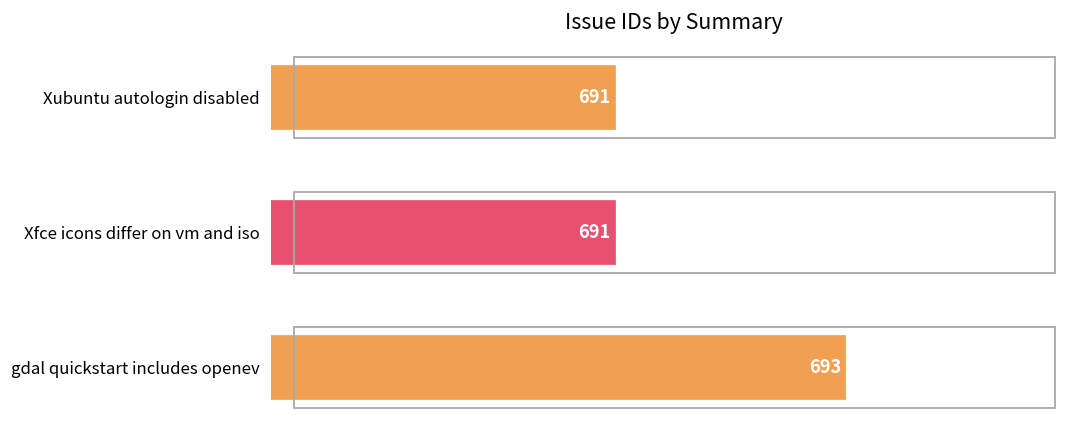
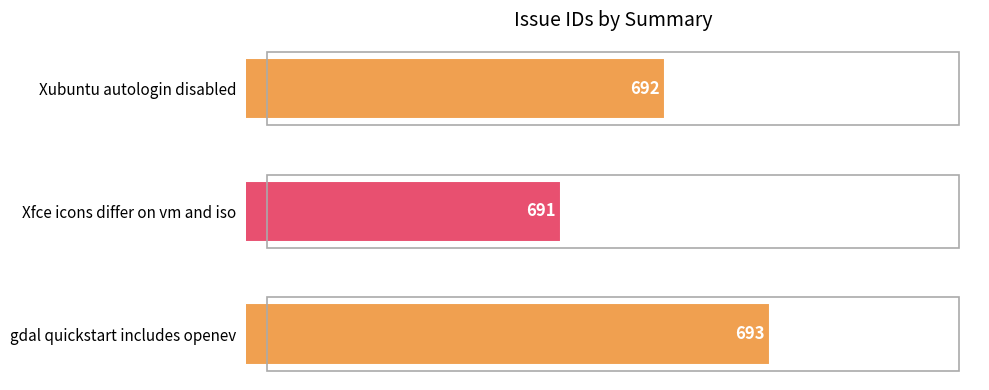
Xubuntu autologin disabled: 691 -> 692
